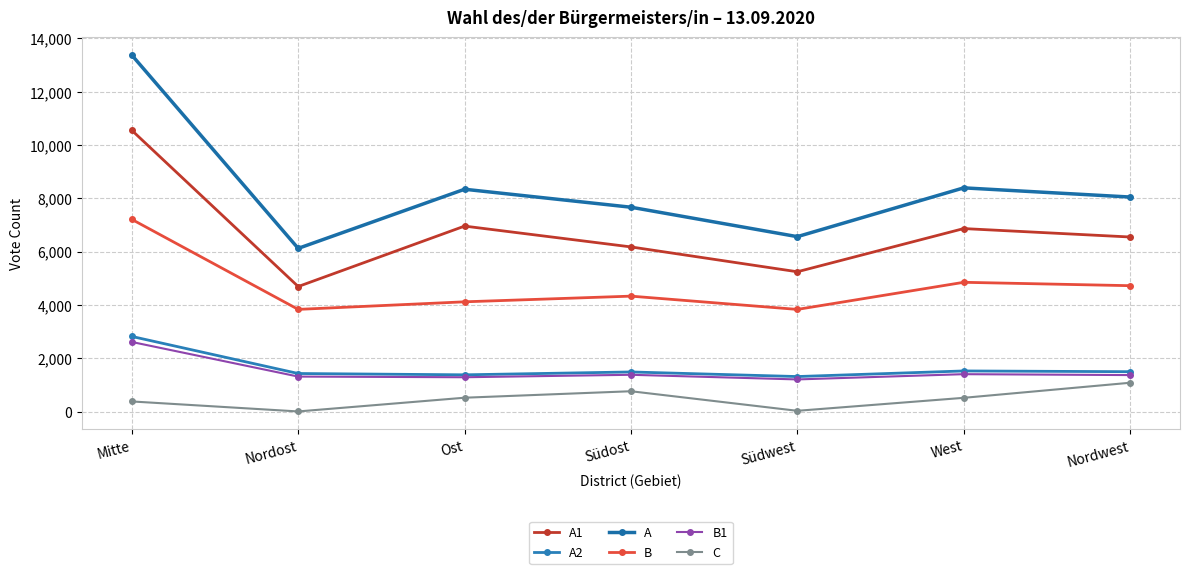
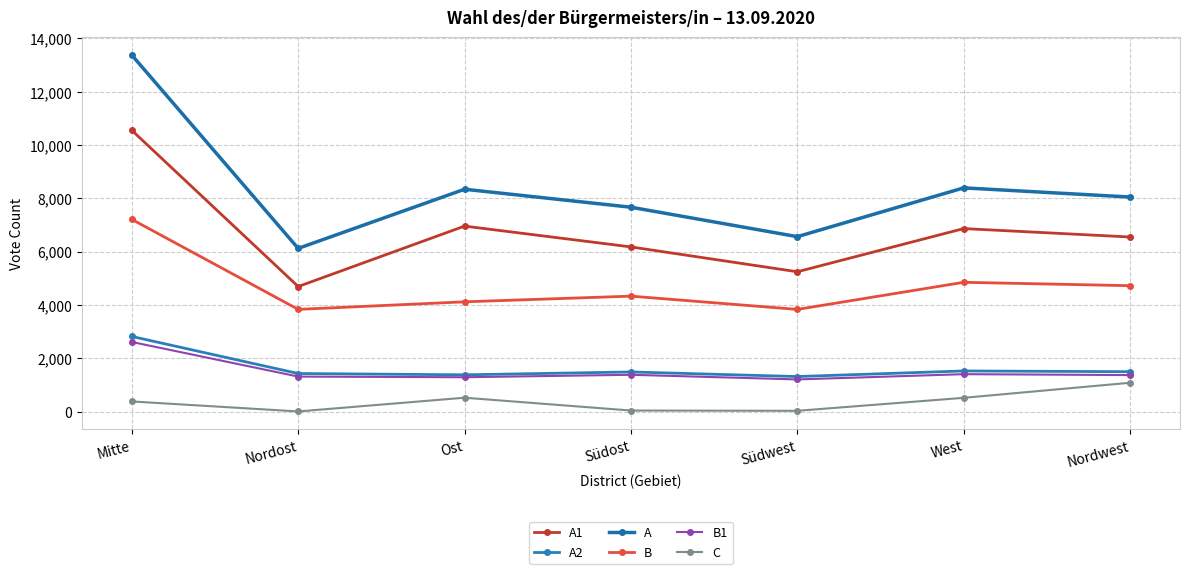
C, Südost: 800 -> 0
